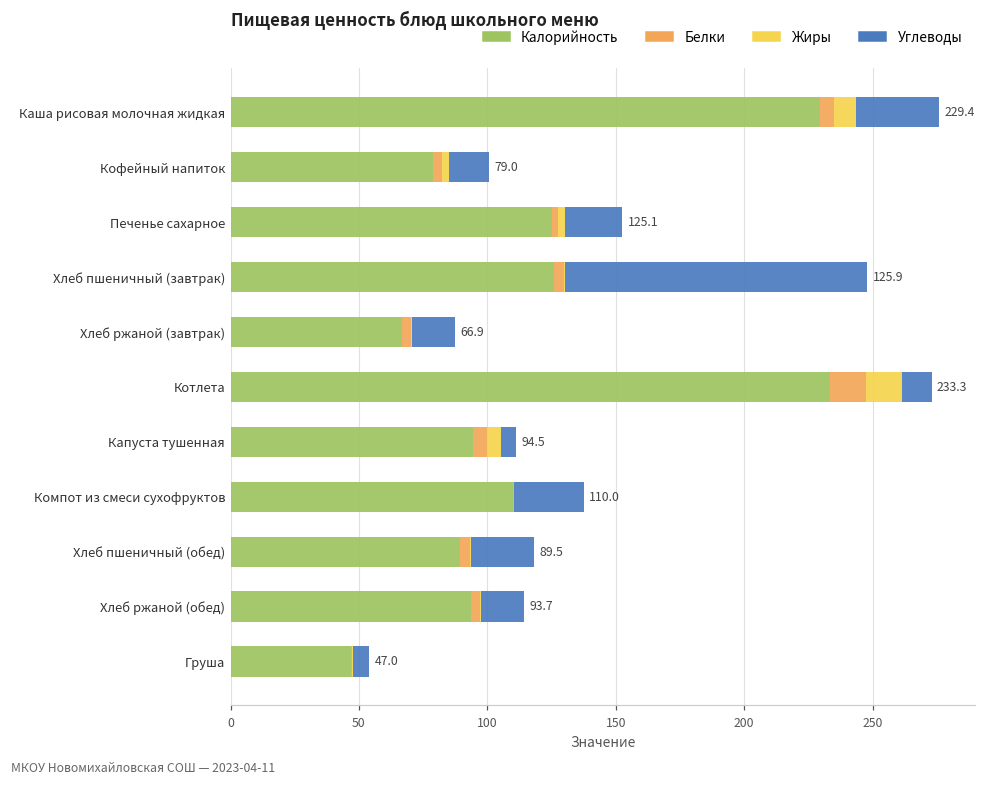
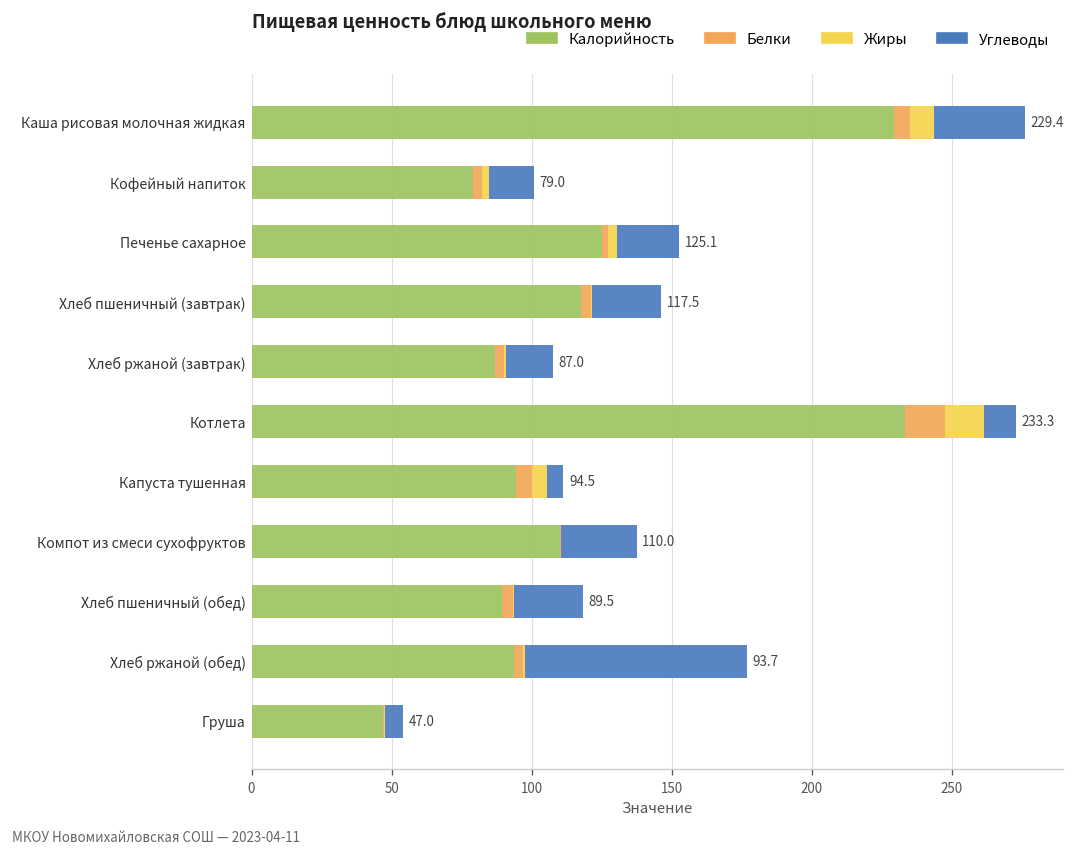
Калорийность, Хлеб пшеничный (завтрак): 125.9 -> 117.5
Углеводы, Хлеб пшеничный (завтрак): 118 -> 25
Калорийность, Хлеб ржаной (завтрак): 66.9 -> 87.0
Углеводы, Хлеб ржаной (обед): 17 -> 79
